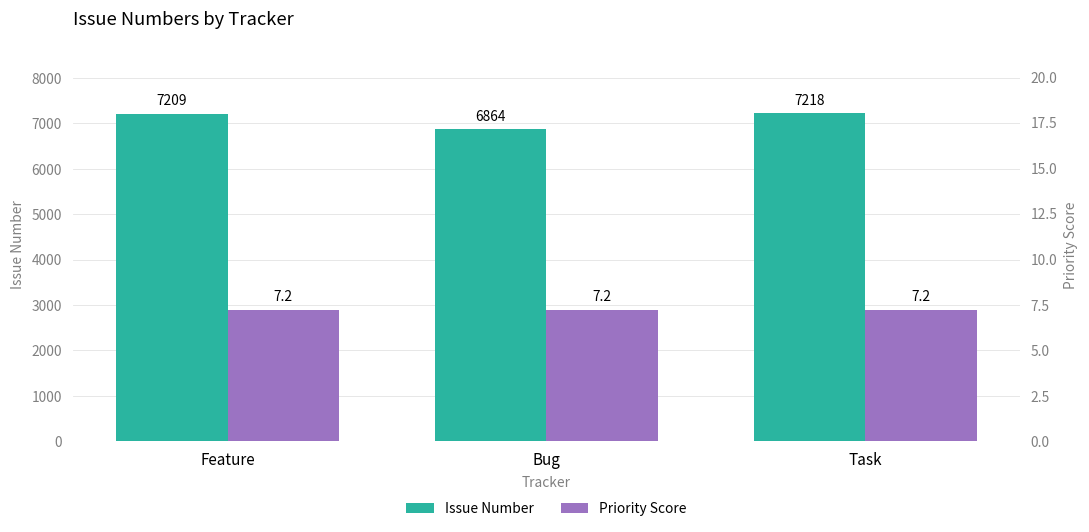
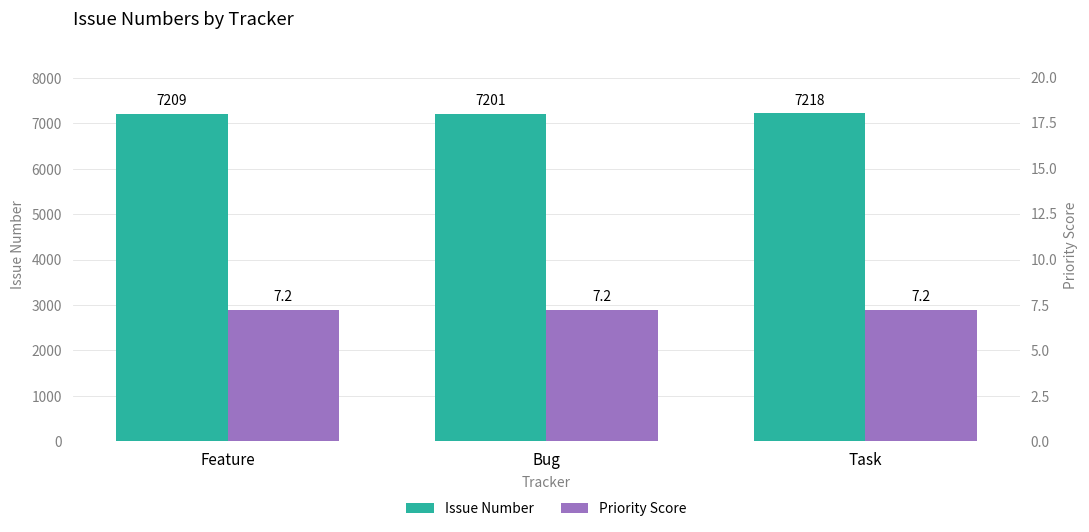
Issue Number, Bug: 6864 -> 7201
